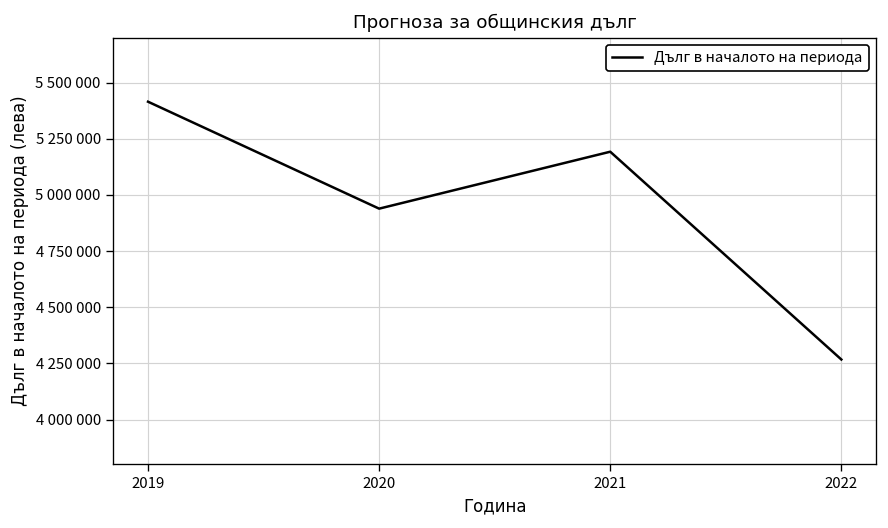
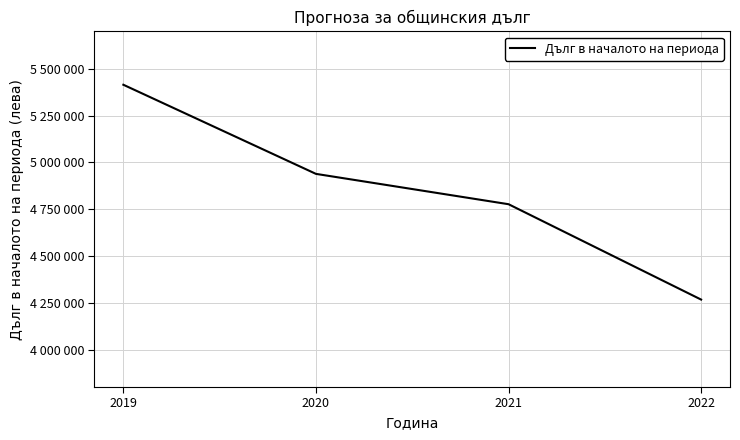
2021: 5190000 -> 4780000
